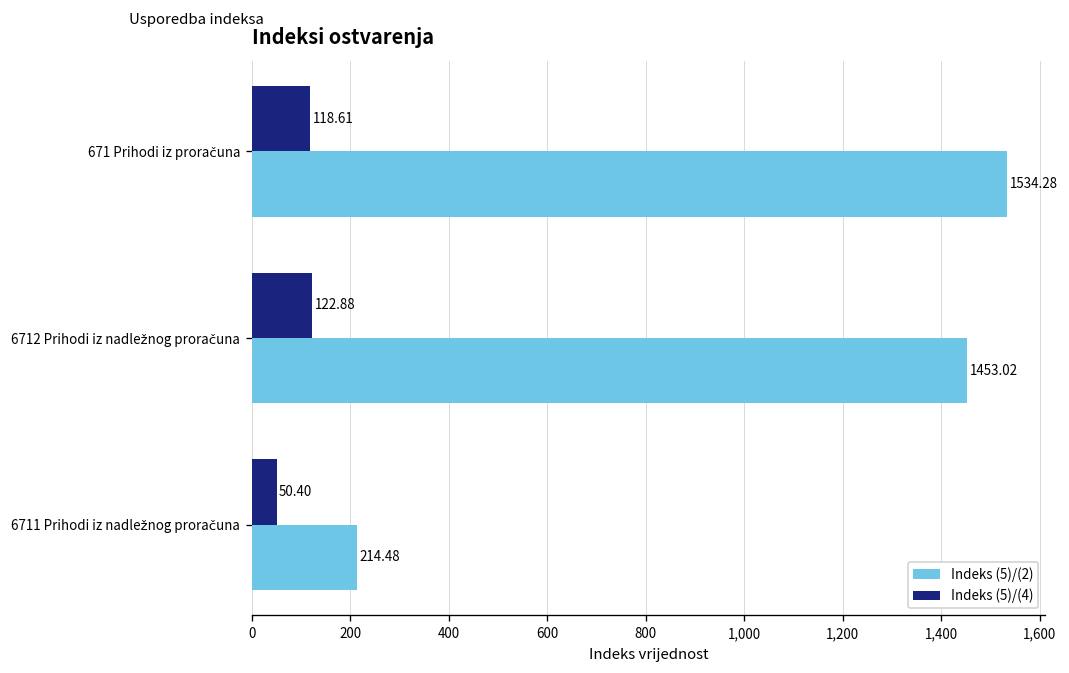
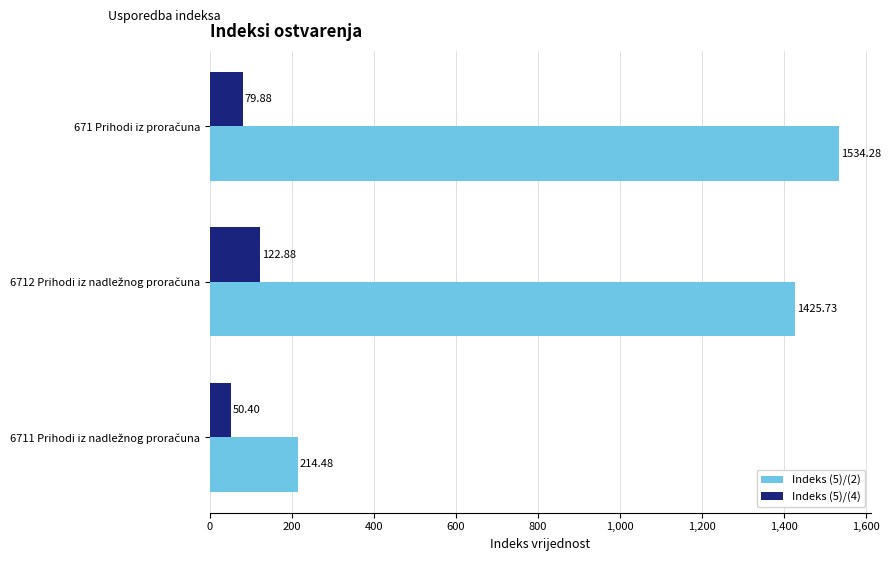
Indeks (5)/(4), 671 Prihodi iz proračuna: 118.61 -> 79.88
Indeks (5)/(2), 6712 Prihodi iz nadležnog proračuna: 1453.02 -> 1425.73
